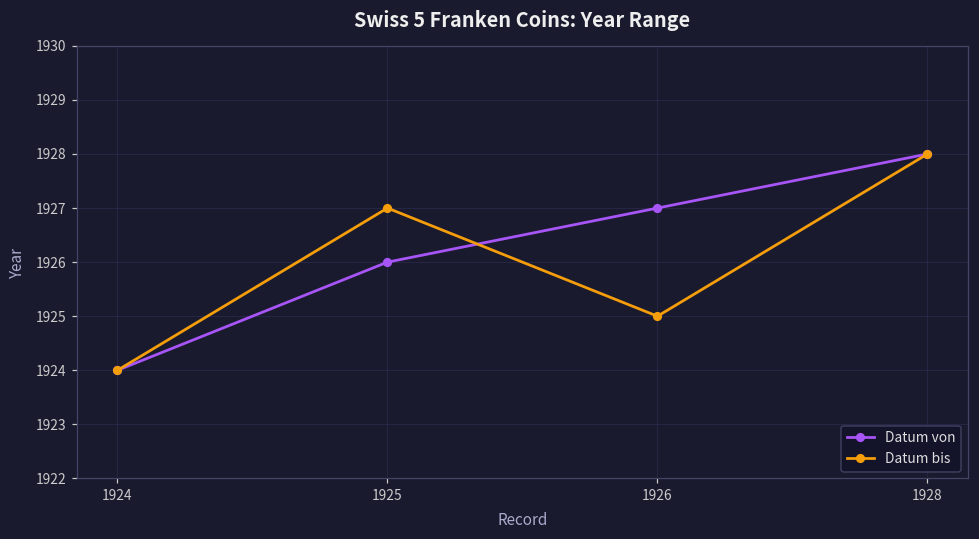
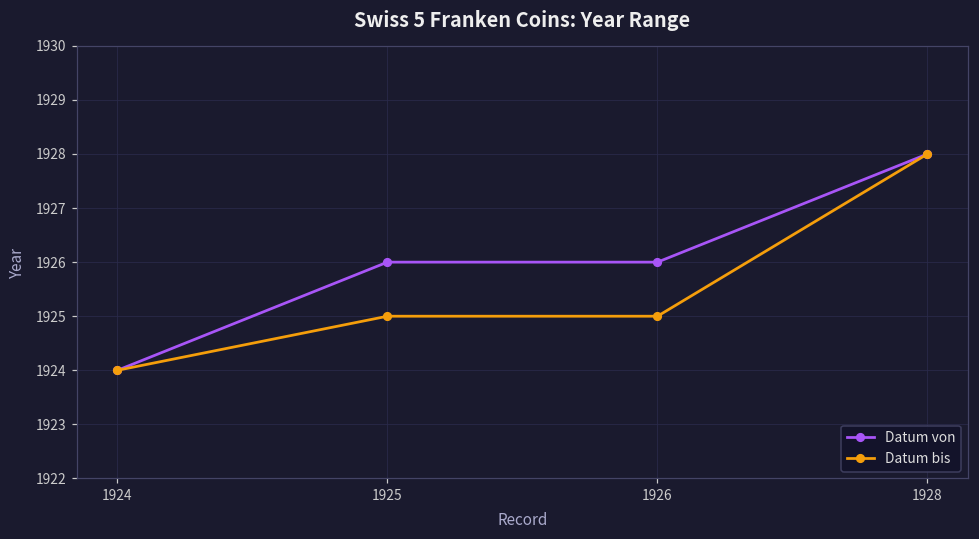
Datum bis, 1925: 1927 -> 1925
Datum von, 1926: 1927 -> 1926
